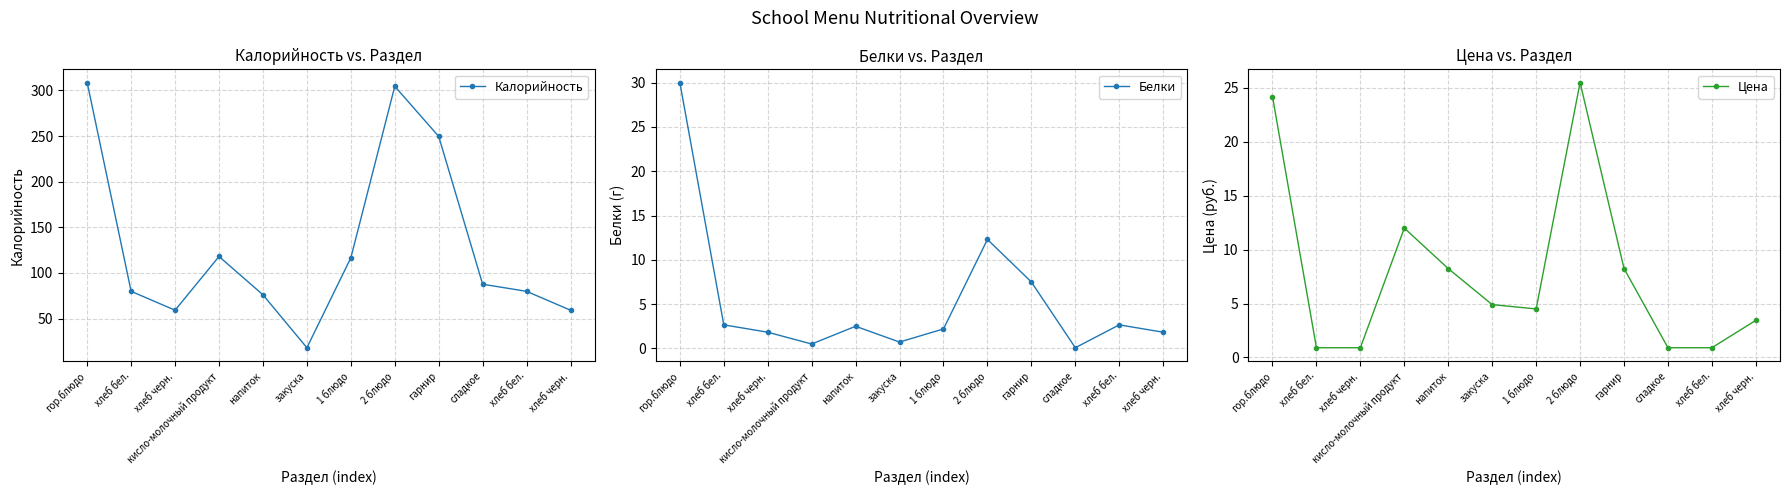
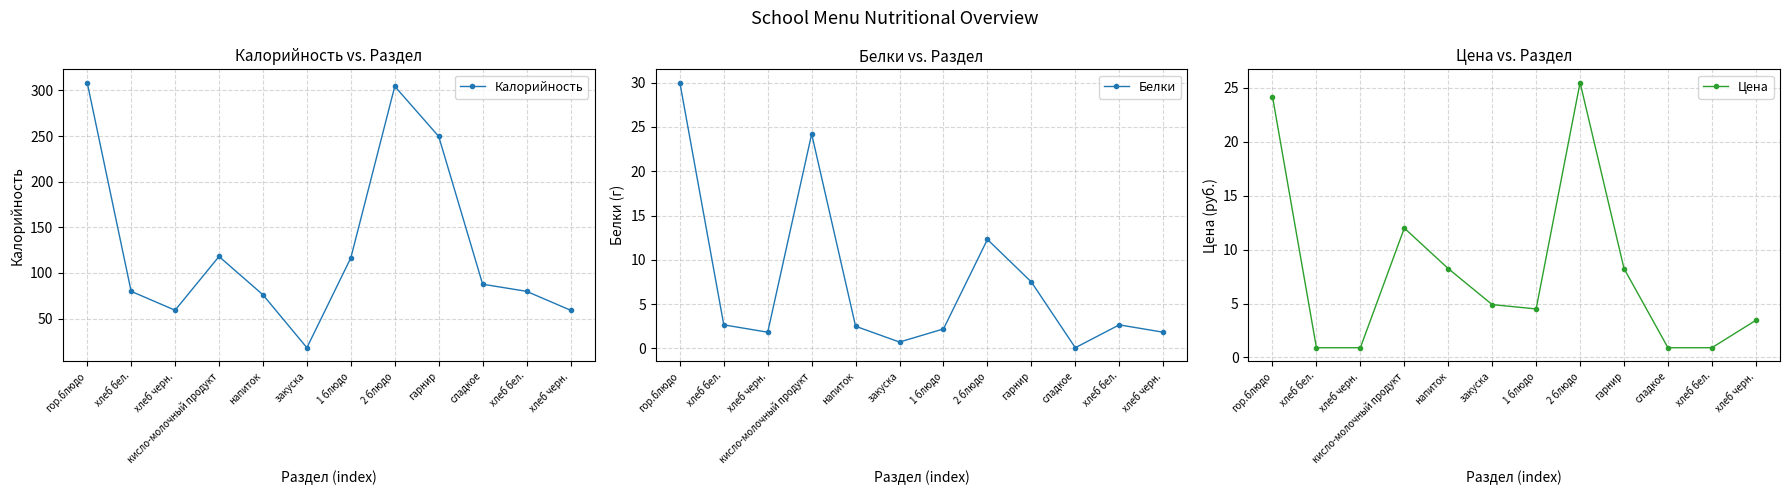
Белки vs. Раздел, кисло-молочный продукт: 1 -> 24
